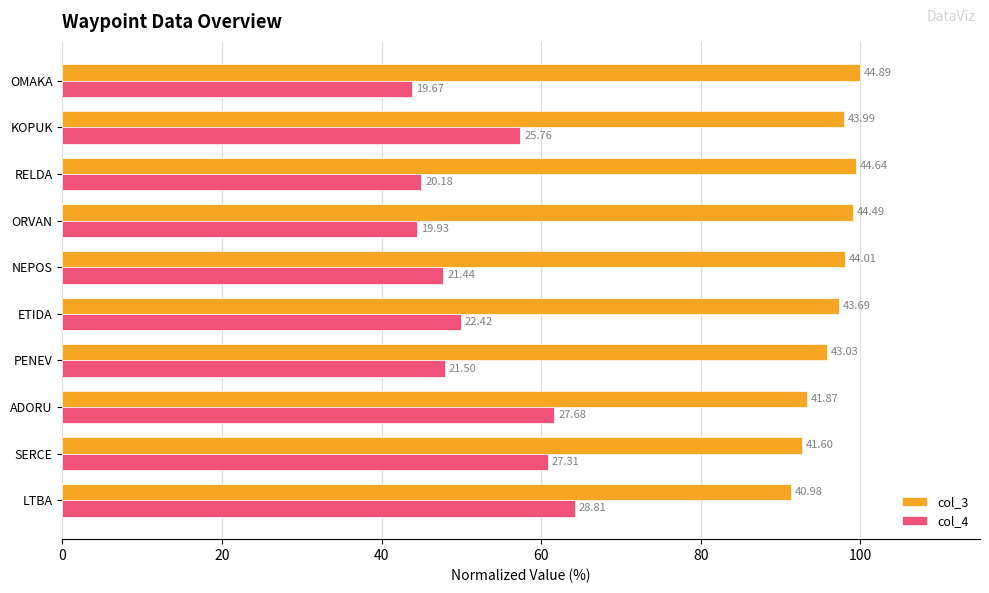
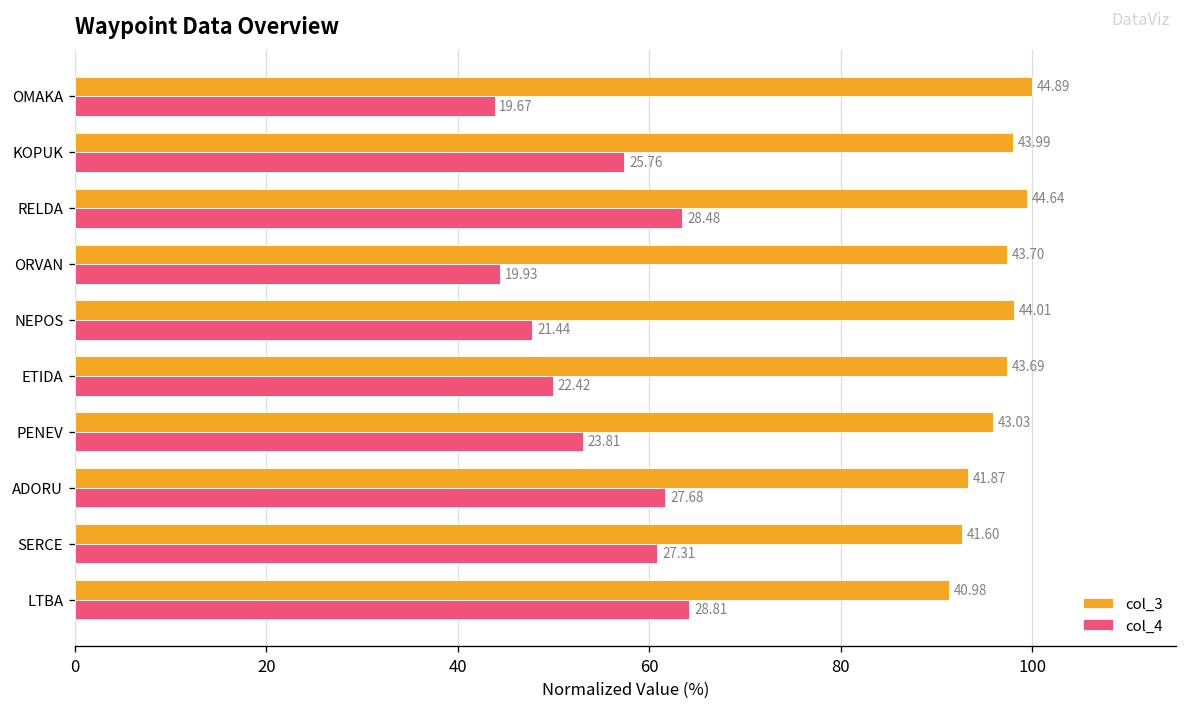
col_4, RELDA: 20.18 -> 28.48
col_3, ORVAN: 44.49 -> 43.70
col_4, PENEV: 21.50 -> 23.81
